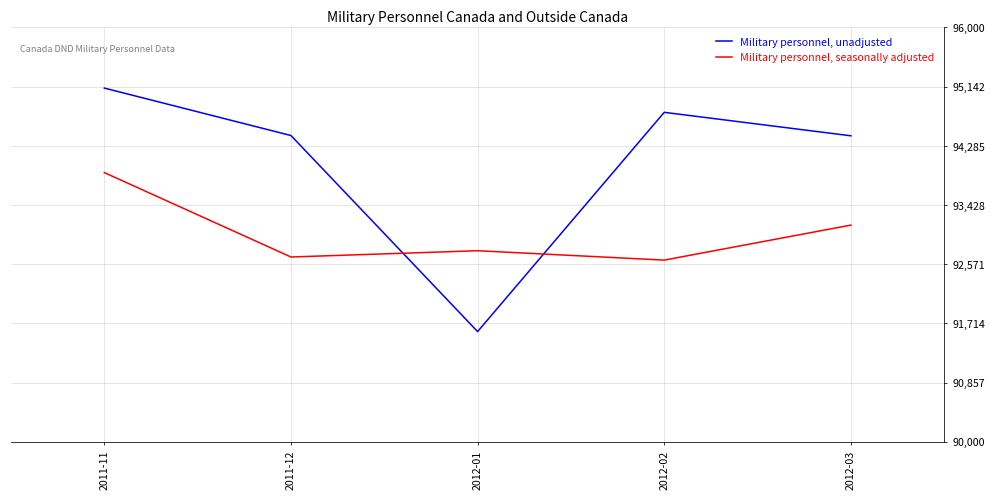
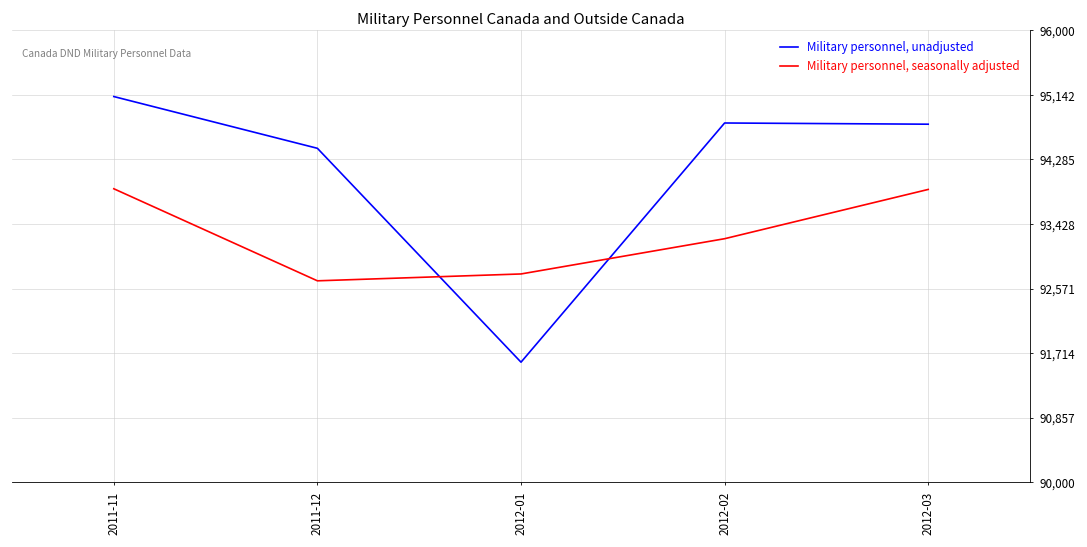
Military personnel, seasonally adjusted, 2012-02: 92,600 -> 93,200
Military personnel, unadjusted, 2012-03: 94,400 -> 94,800
Military personnel, seasonally adjusted, 2012-03: 93,100 -> 93,900
